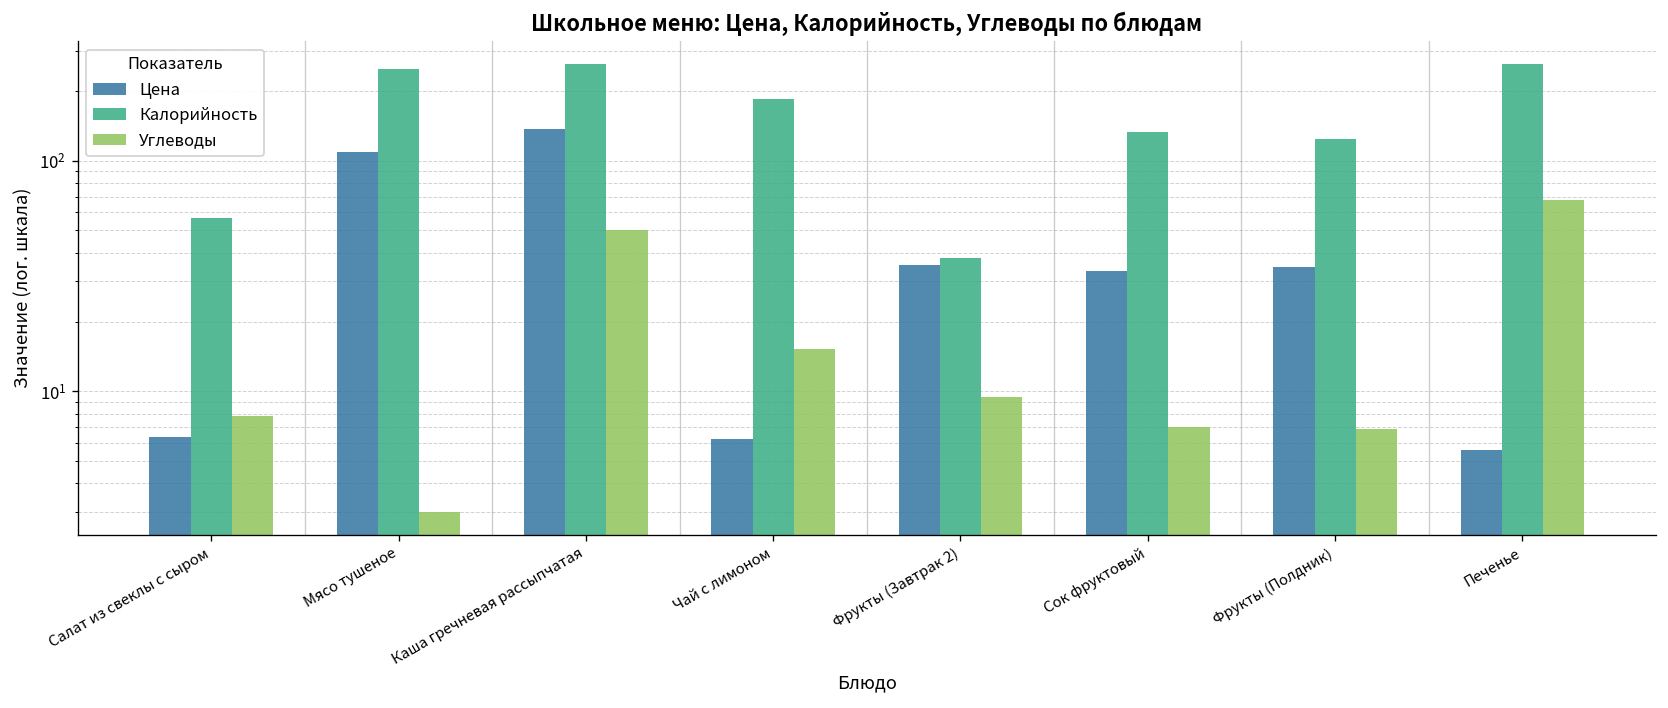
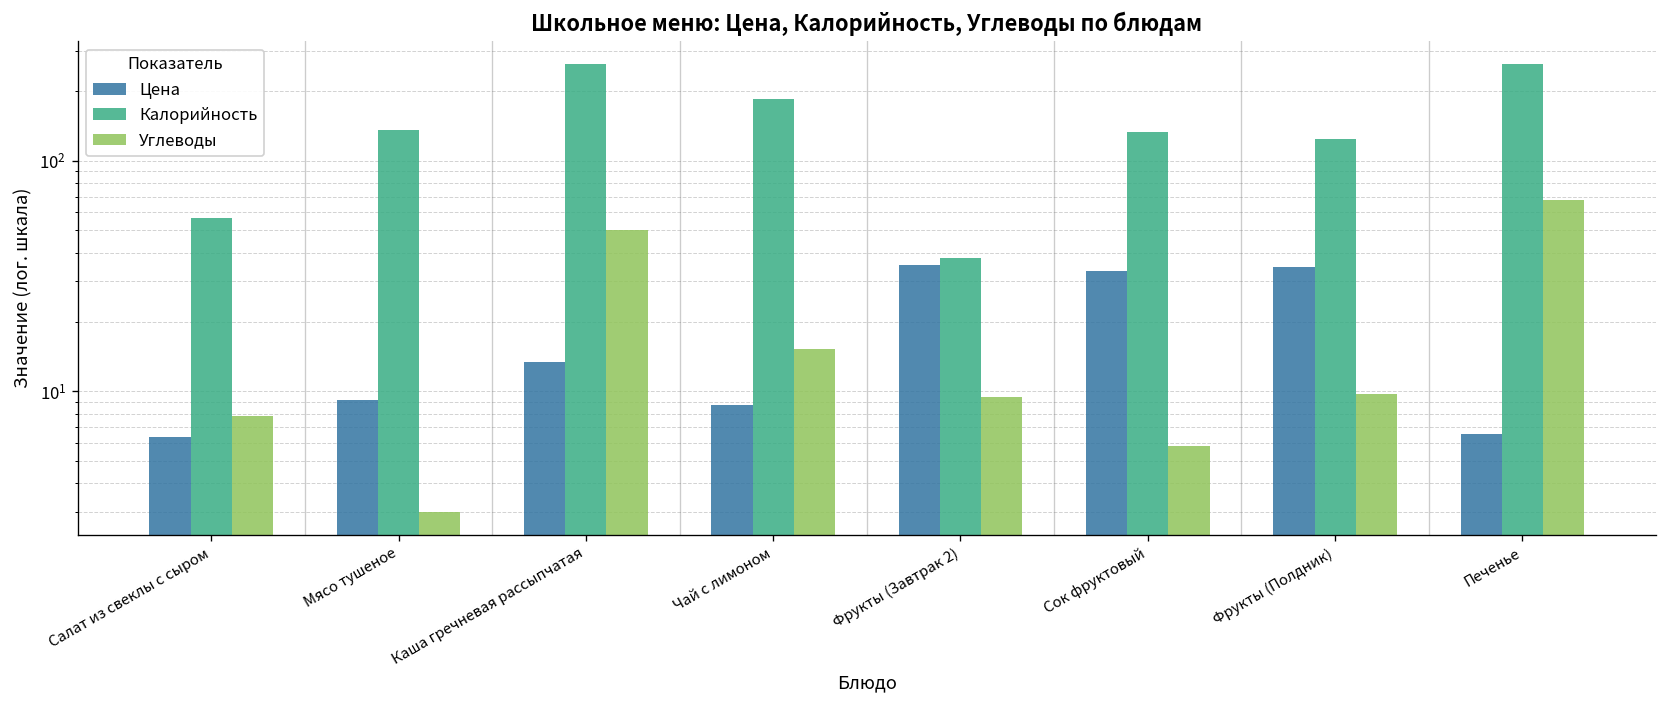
Цена, Мясо тушеное: 110 -> 9
Калорийность, Мясо тушеное: 250 -> 140
Цена, Каша гречневая рассыпчатая: 140 -> 13
Цена, Чай с лимоном: 6.2 -> 9
Углеводы, Сок фруктовый: 7.0 -> 5.8
Углеводы, Фрукты (Полдник): 6.9 -> 10
Цена, Печенье: 5.6 -> 6.6
